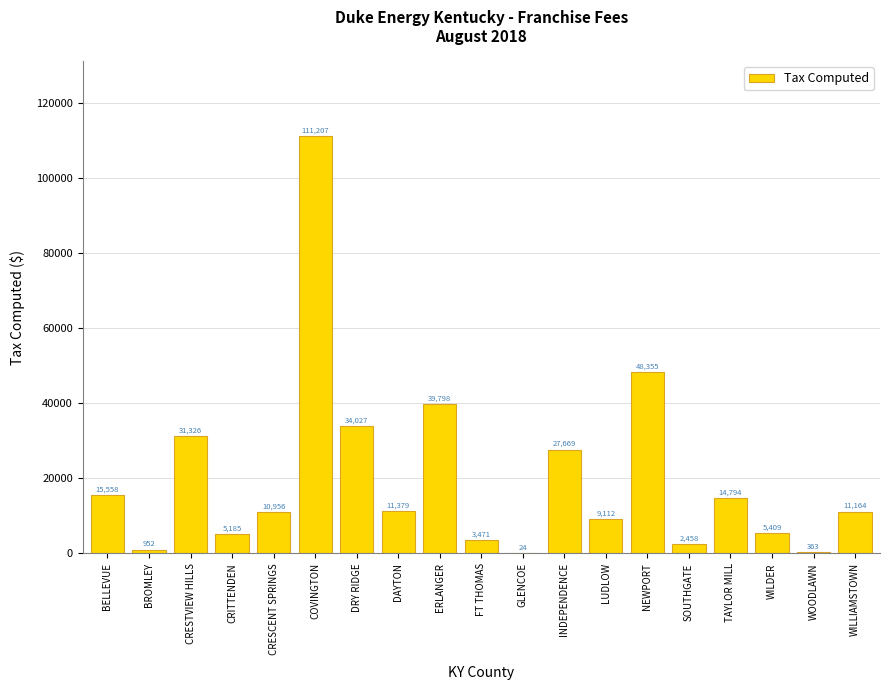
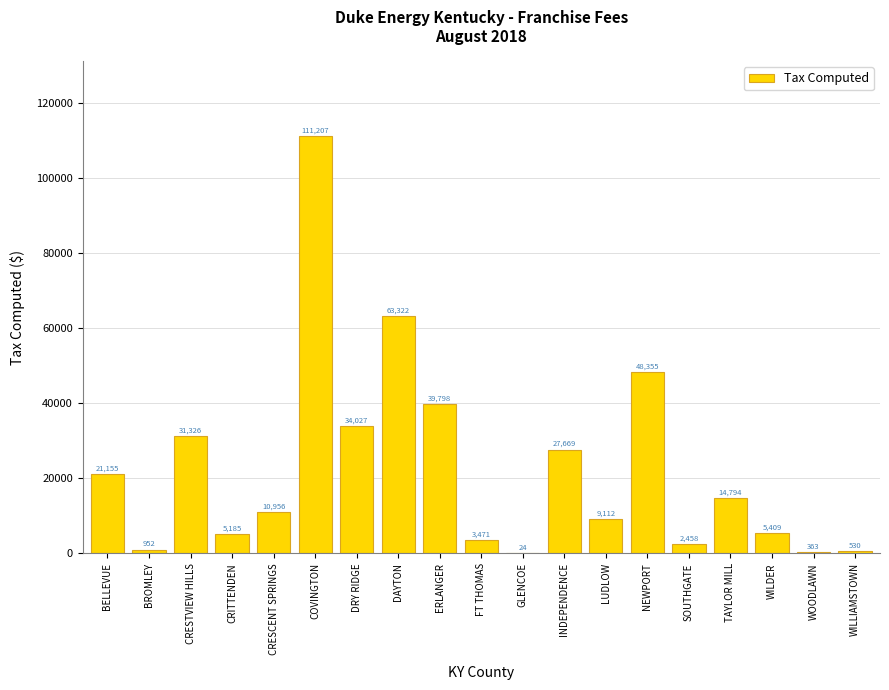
BELLEVUE: 15,558 -> 21,155
DAYTON: 11,379 -> 63,322
WILLIAMSTOWN: 11,164 -> 530
